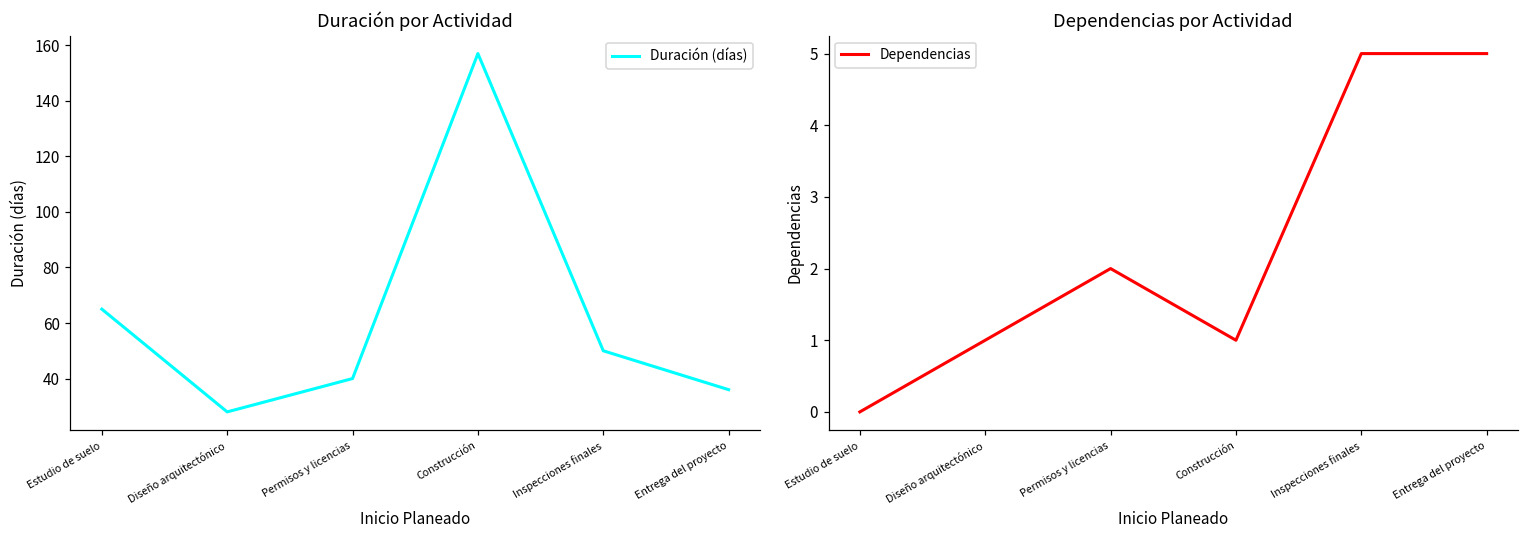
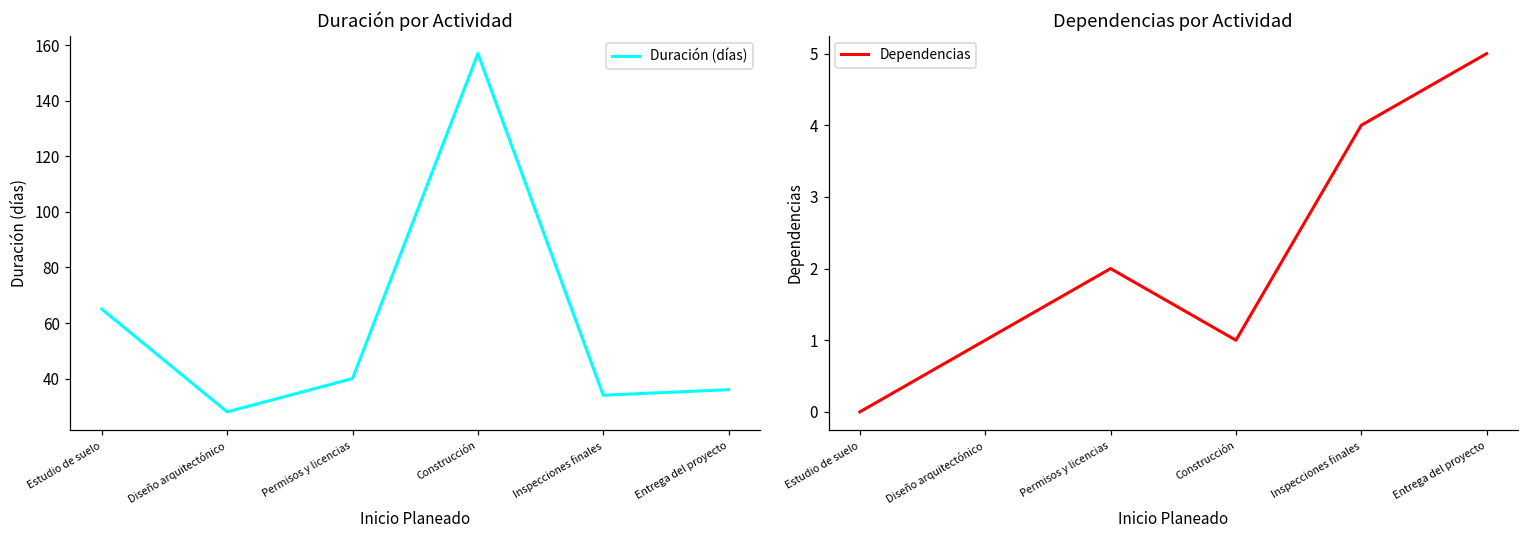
Duración por Actividad, Inspecciones finales: 50 -> 34
Dependencias por Actividad, Inspecciones finales: 5 -> 4
